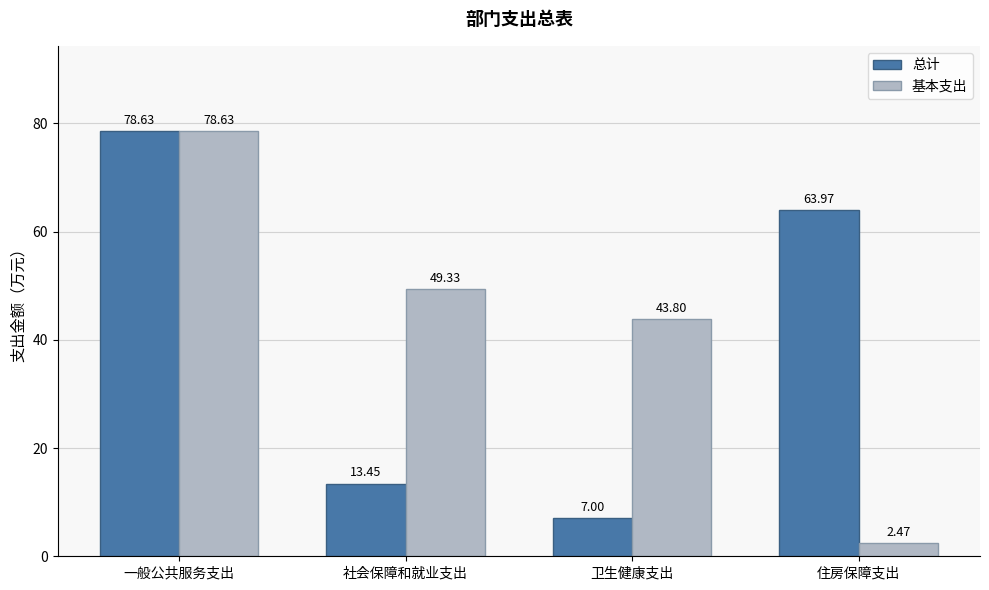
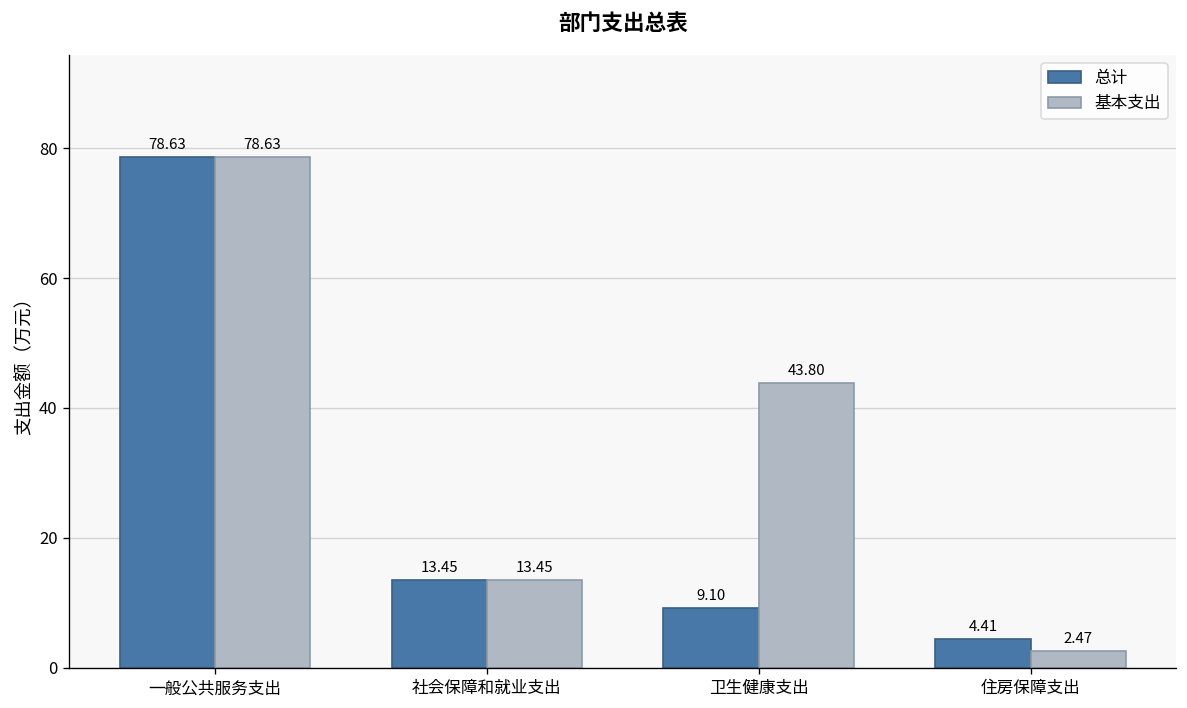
基本支出, 社会保障和就业支出: 49.33 -> 13.45
总计, 卫生健康支出: 7.00 -> 9.10
总计, 住房保障支出: 63.97 -> 4.41
